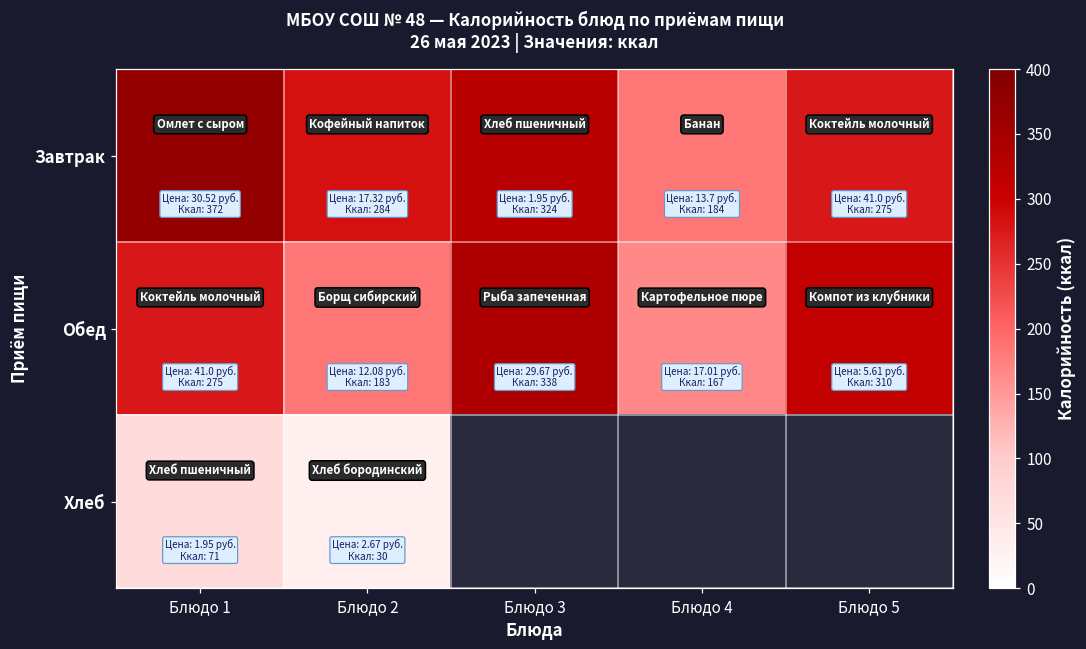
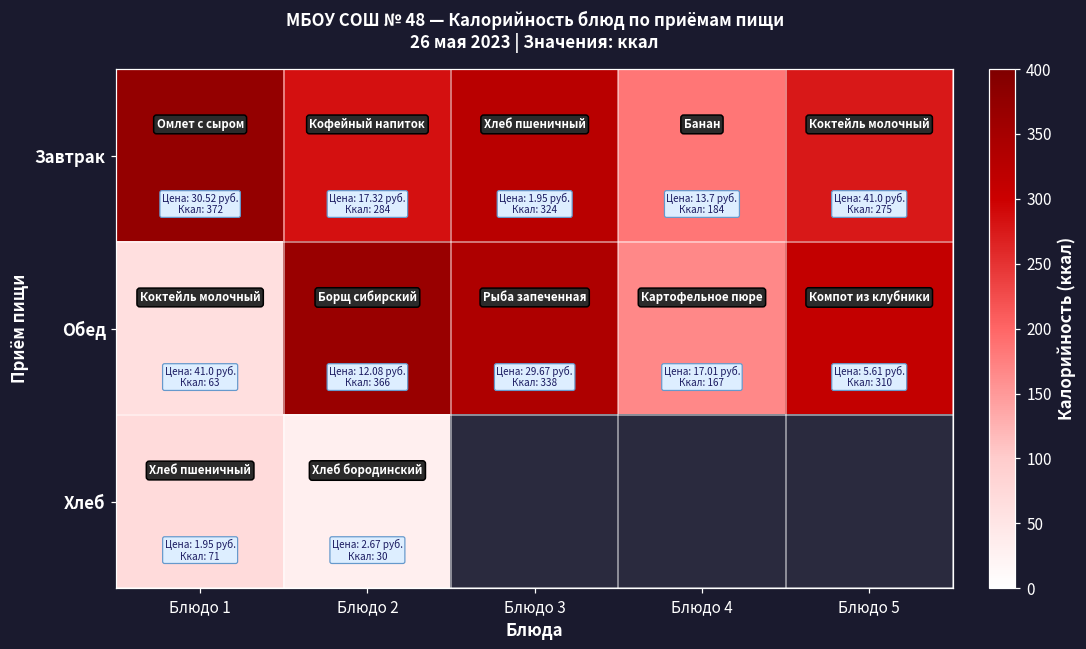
Обед, Блюдо 1: 275 -> 63
Обед, Блюдо 2: 183 -> 366
